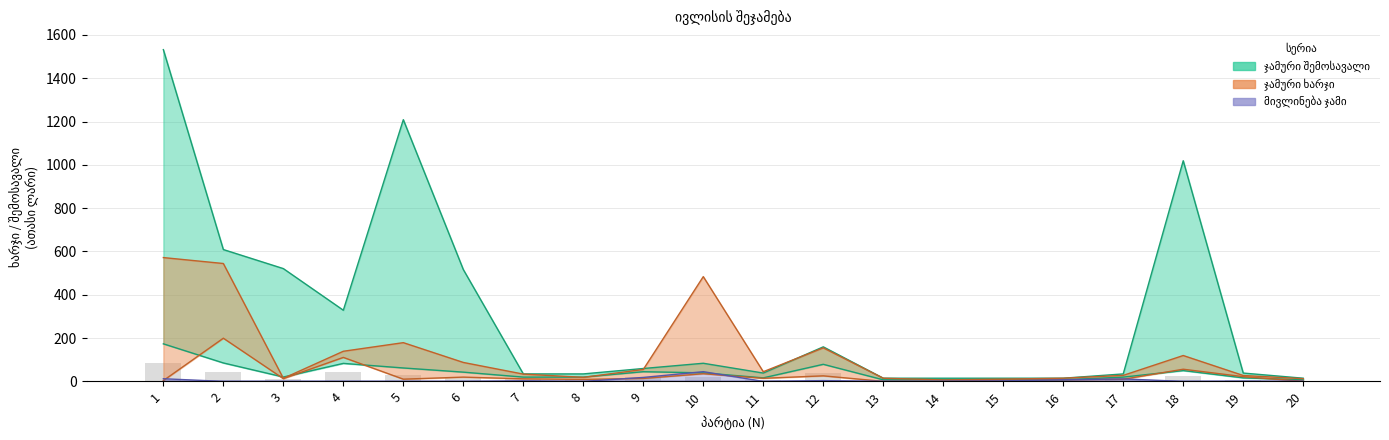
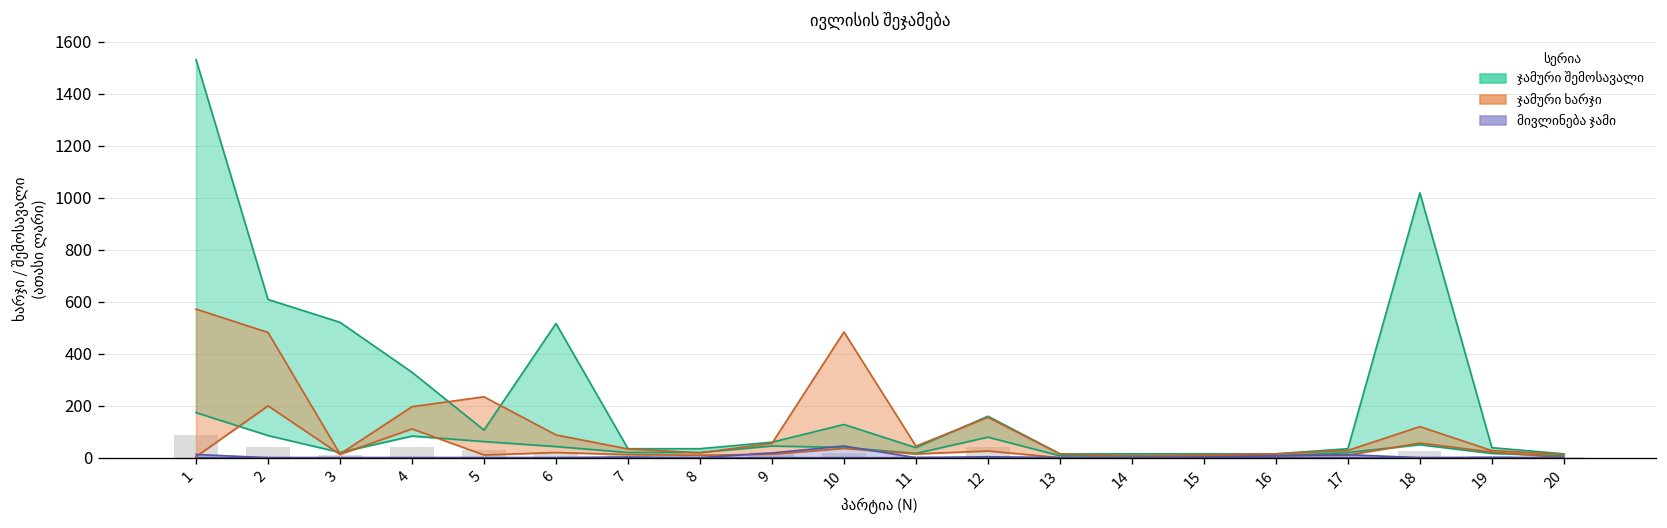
ჯამური ხარჯი, 2: 540 -> 480
ჯამური ხარჯი, 4: 140 -> 200
ჯამური შემოსავალი, 5: 1210 -> 110
ჯამური ხარჯი, 5: 180 -> 230
ჯამური შემოსავალი, 10: 80 -> 130
